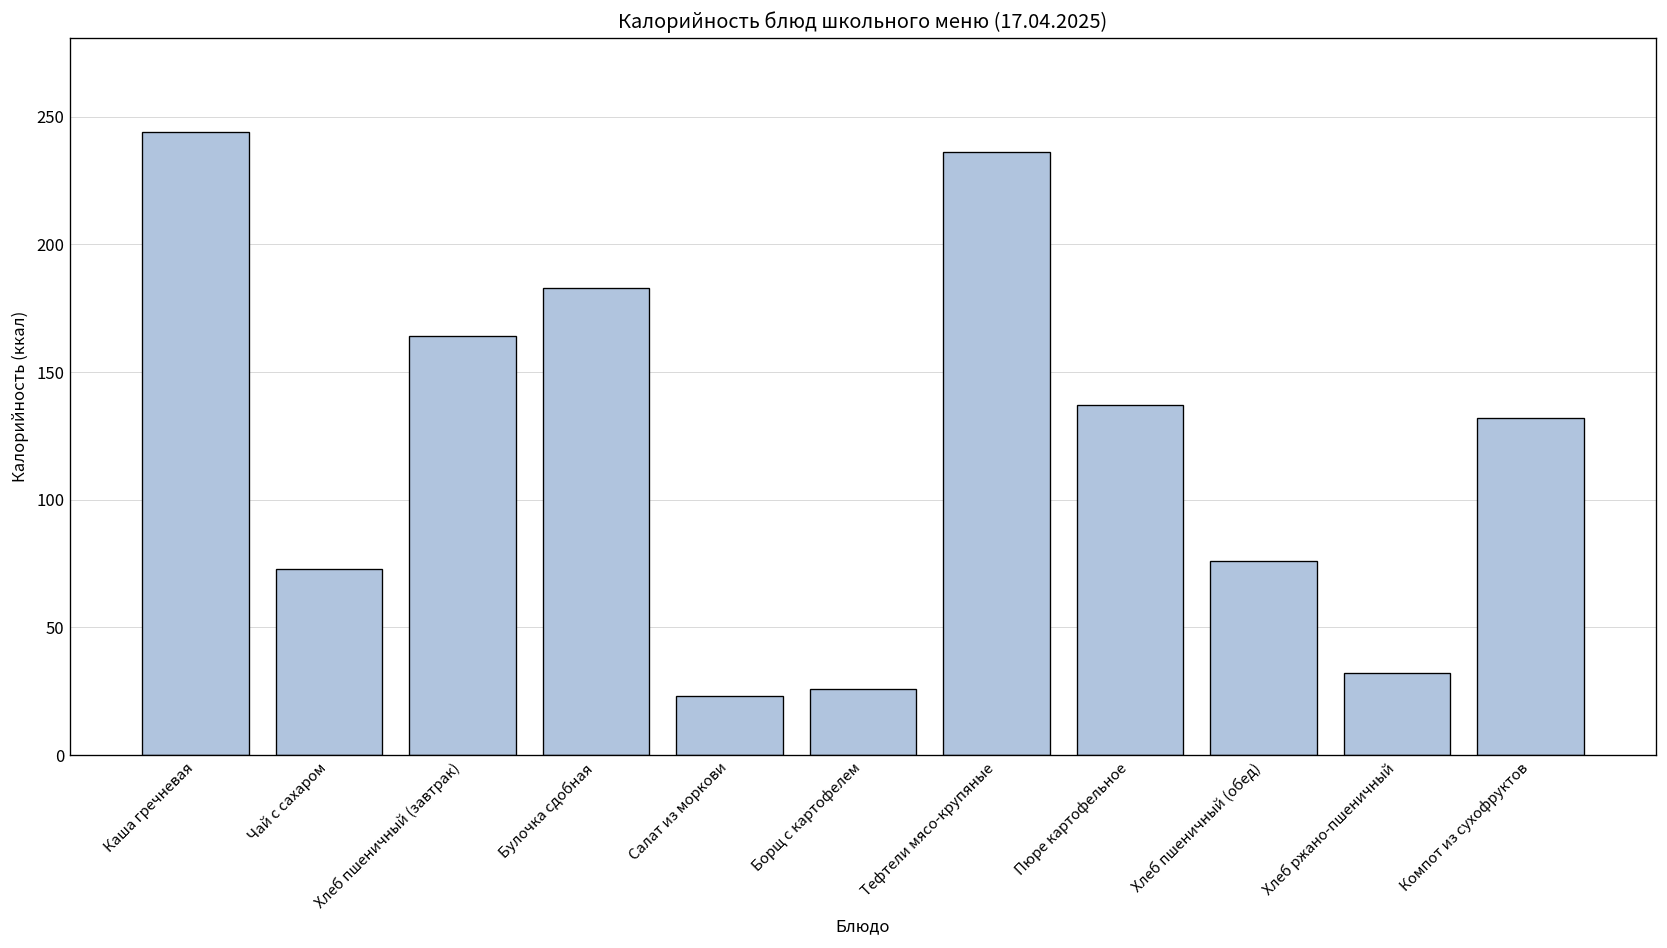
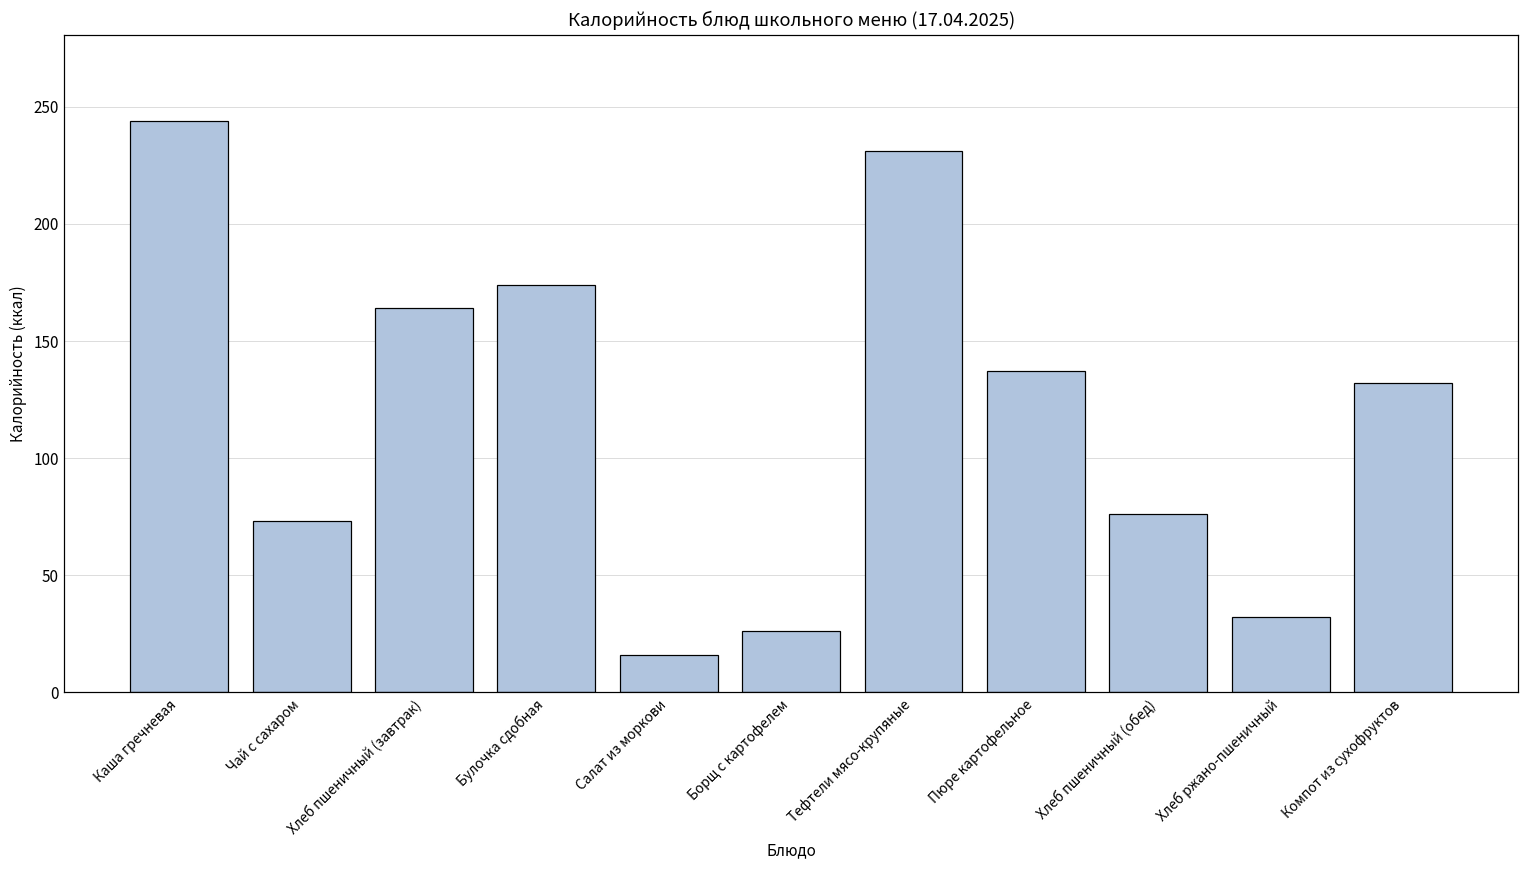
Булочка сдобная: 183 -> 174
Салат из моркови: 23 -> 16
Тефтели мясо-крупяные: 236 -> 231
